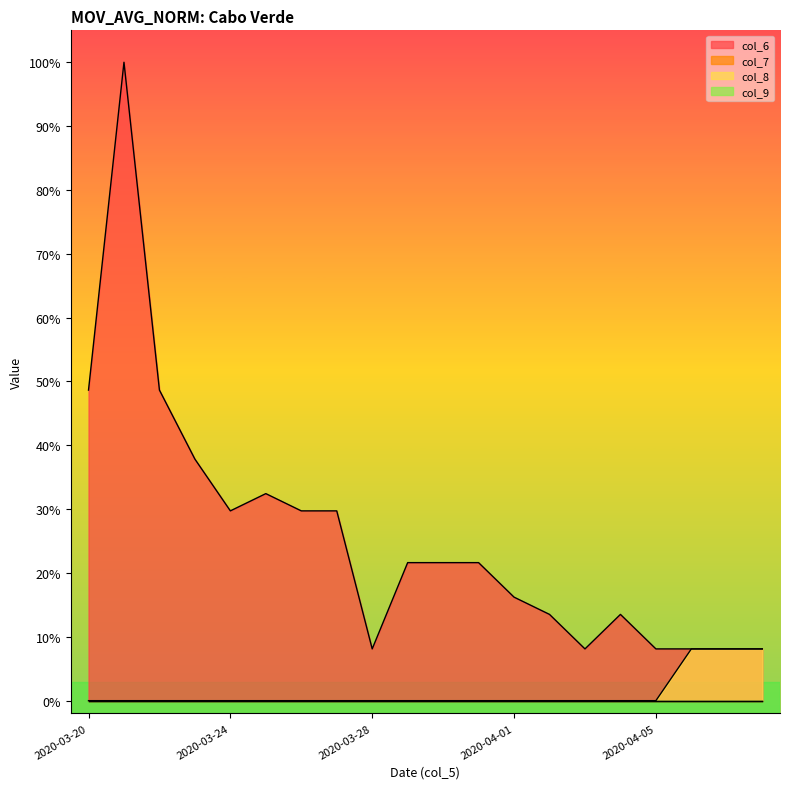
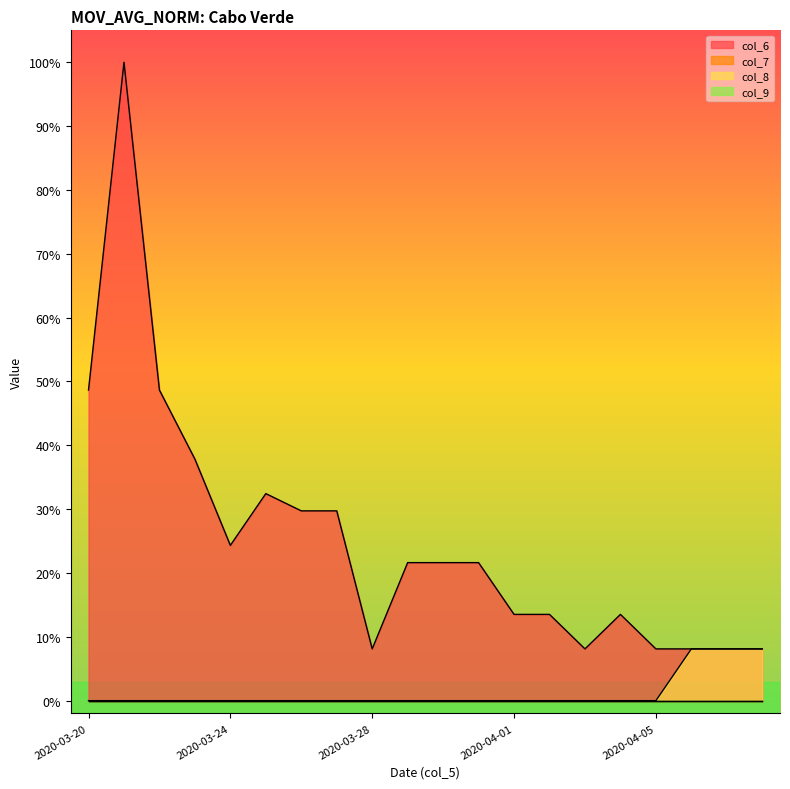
col_6, 2020-03-24: 30% -> 24%
col_6, 2020-04-01: 16% -> 14%
